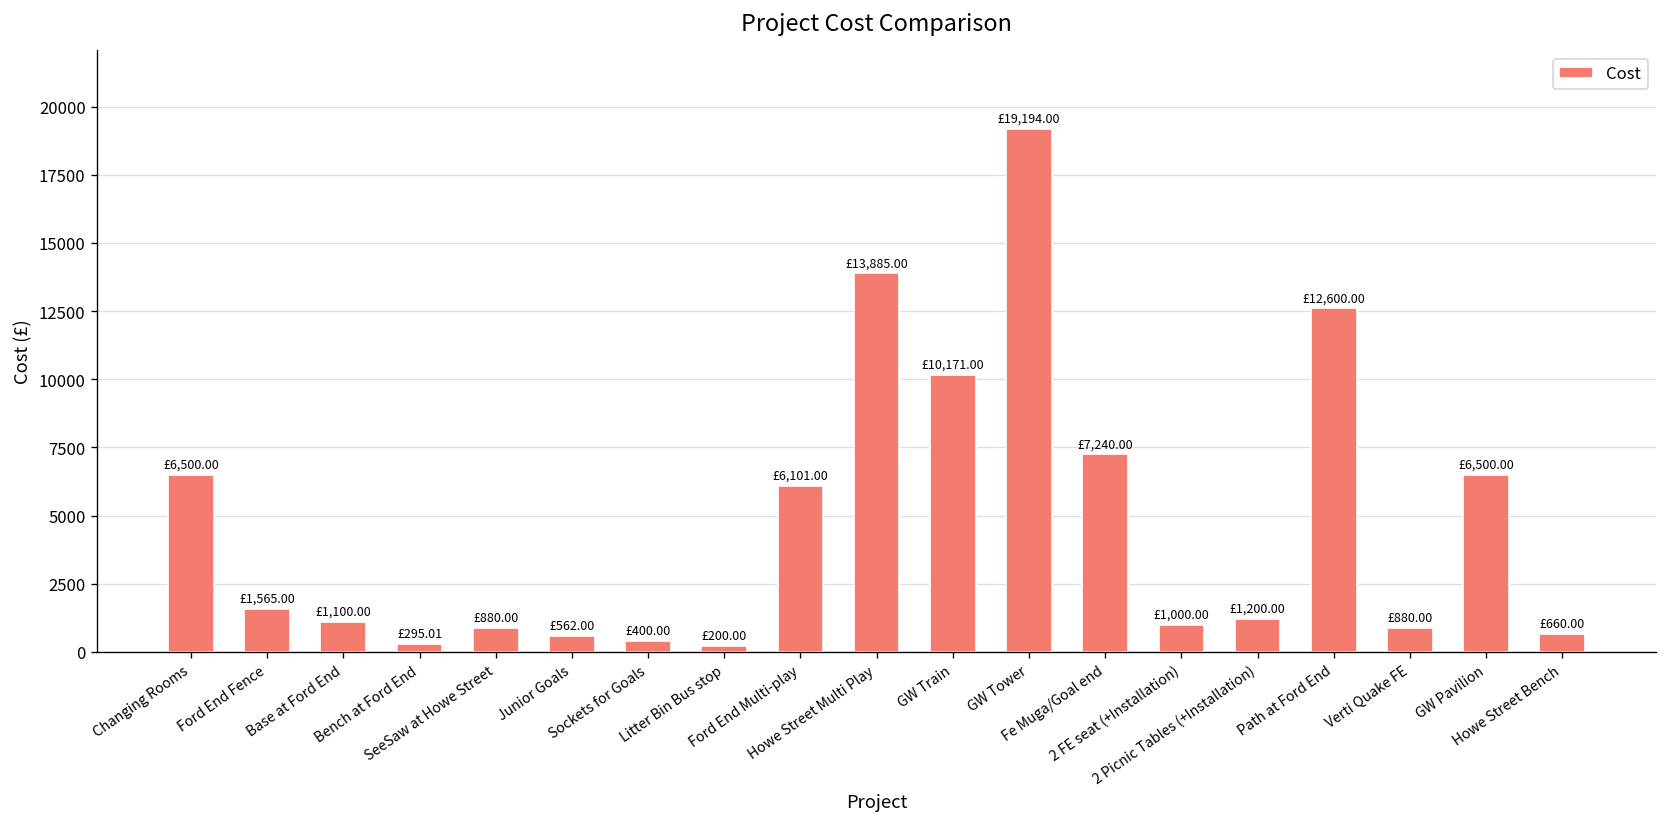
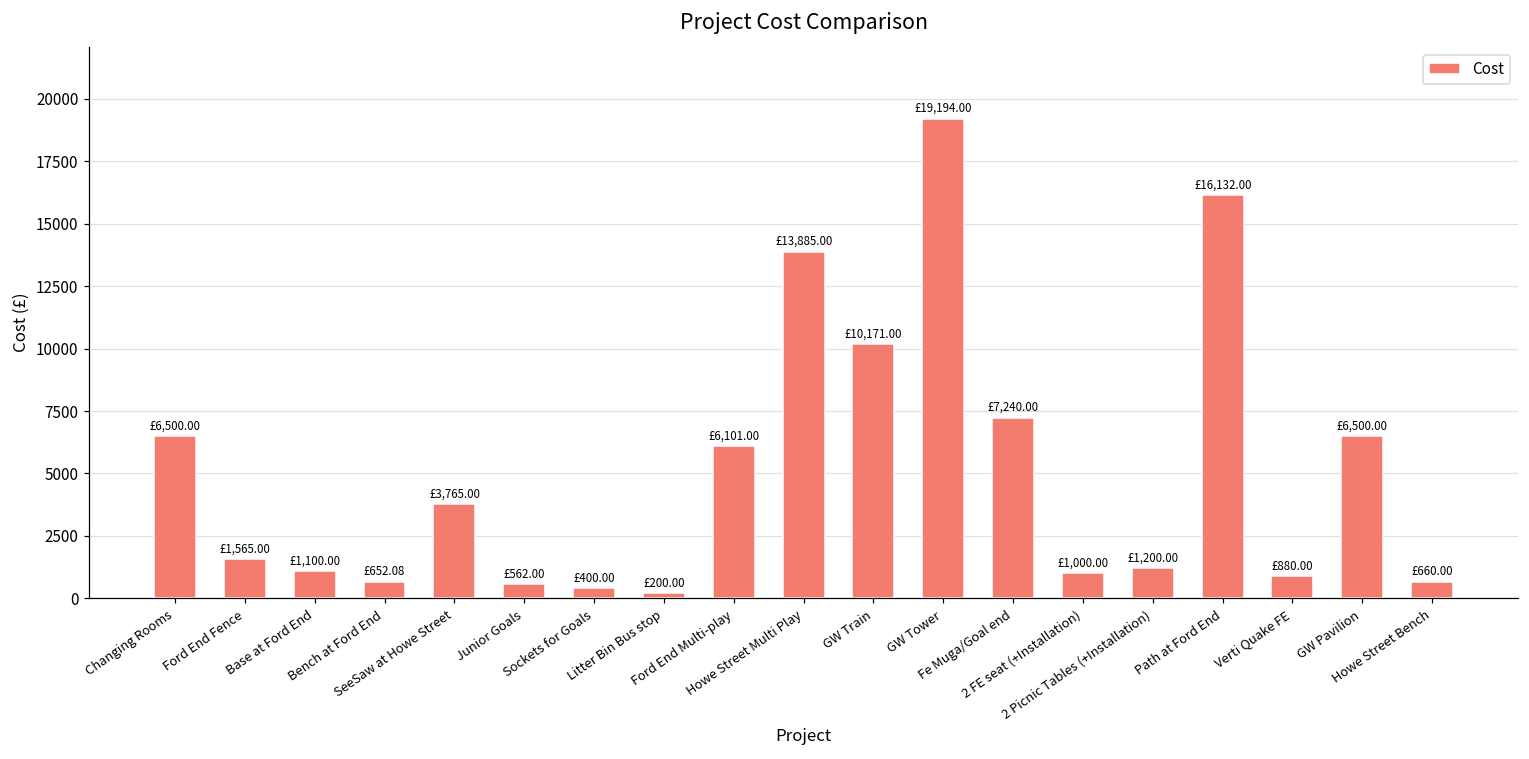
Bench at Ford End: £295.01 -> £652.08
SeeSaw at Howe Street: £880.00 -> £3,765.00
Path at Ford End: £12,600.00 -> £16,132.00
